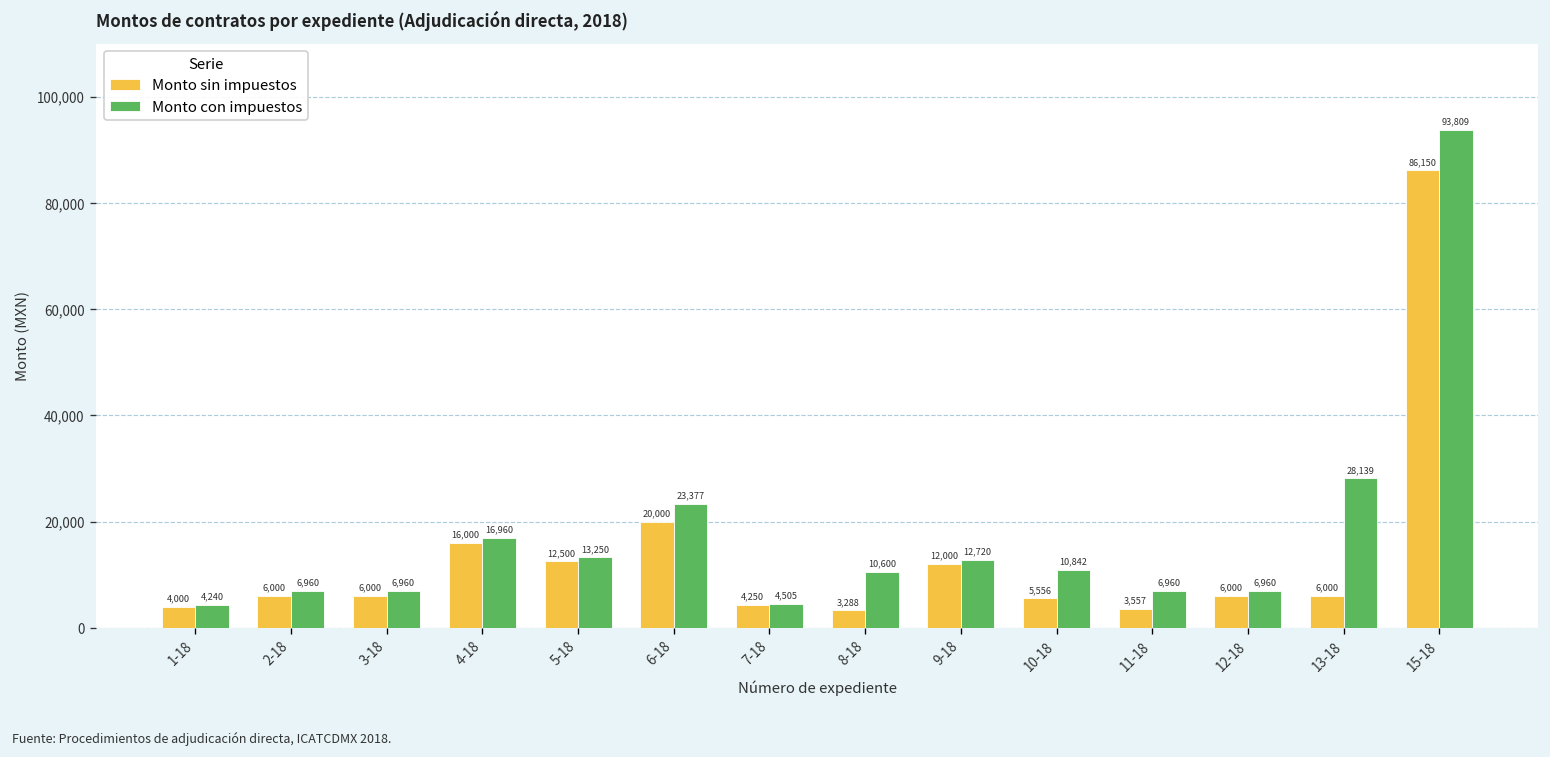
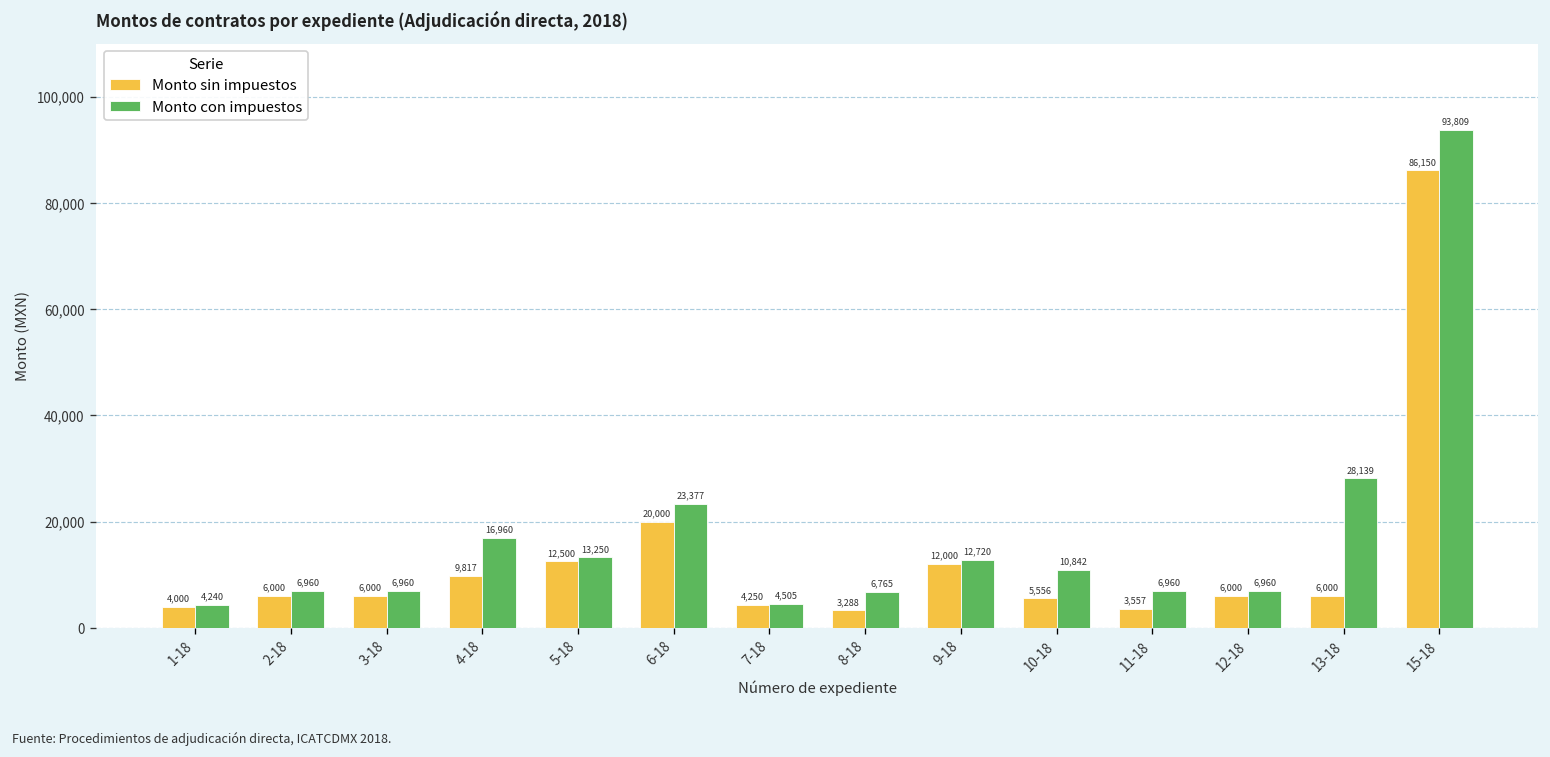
Monto sin impuestos, 4-18: 16,000 -> 9,817
Monto con impuestos, 8-18: 10,600 -> 6,765
